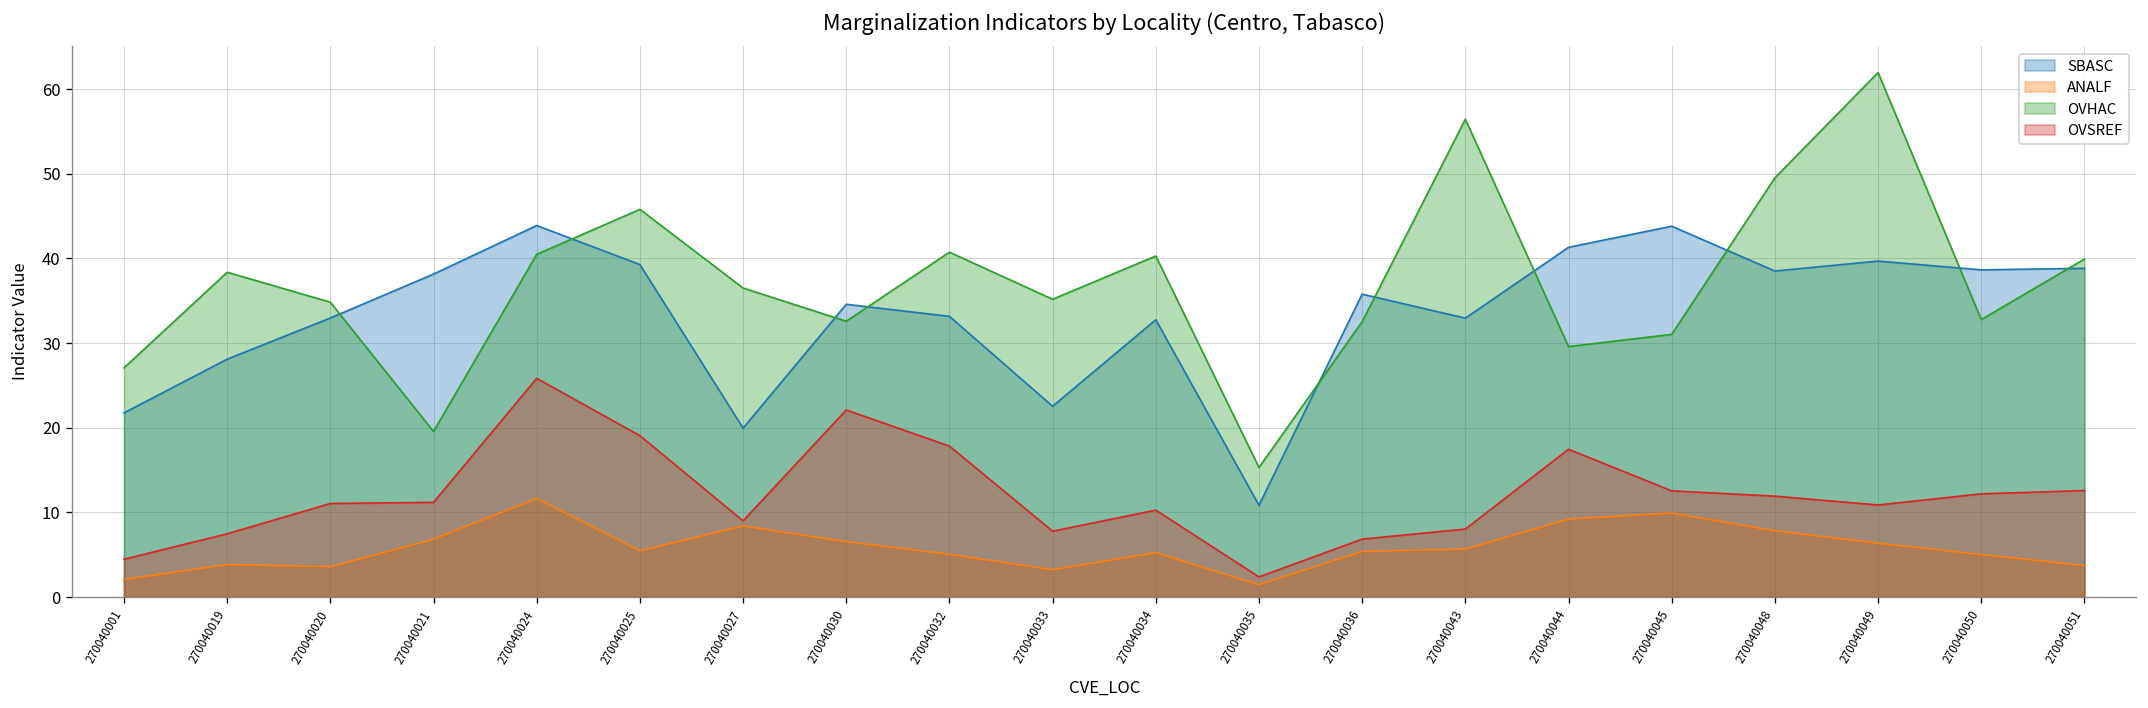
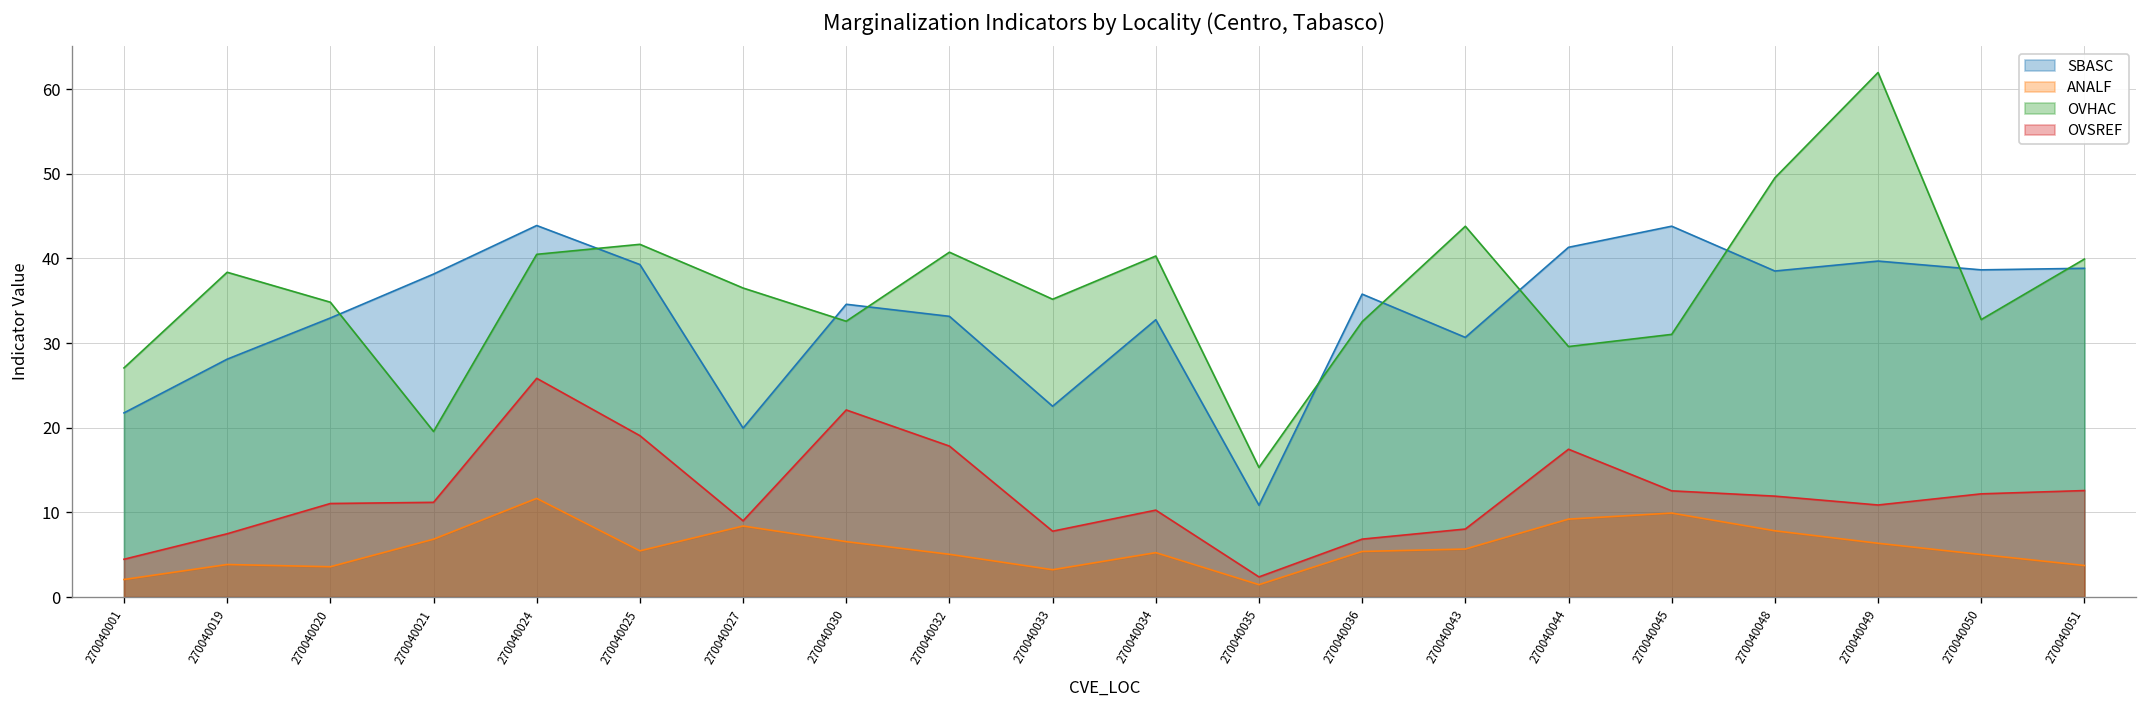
OVHAC, 270040025: 46 -> 42
SBASC, 270040043: 33 -> 31
OVHAC, 270040043: 56 -> 44
